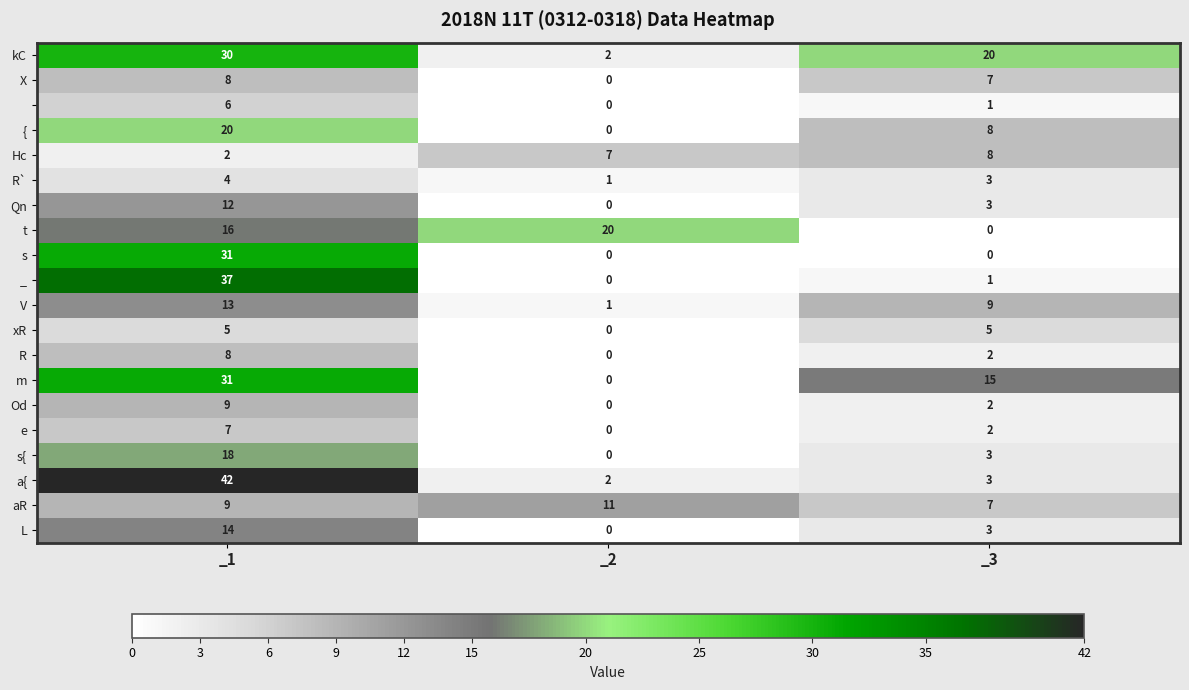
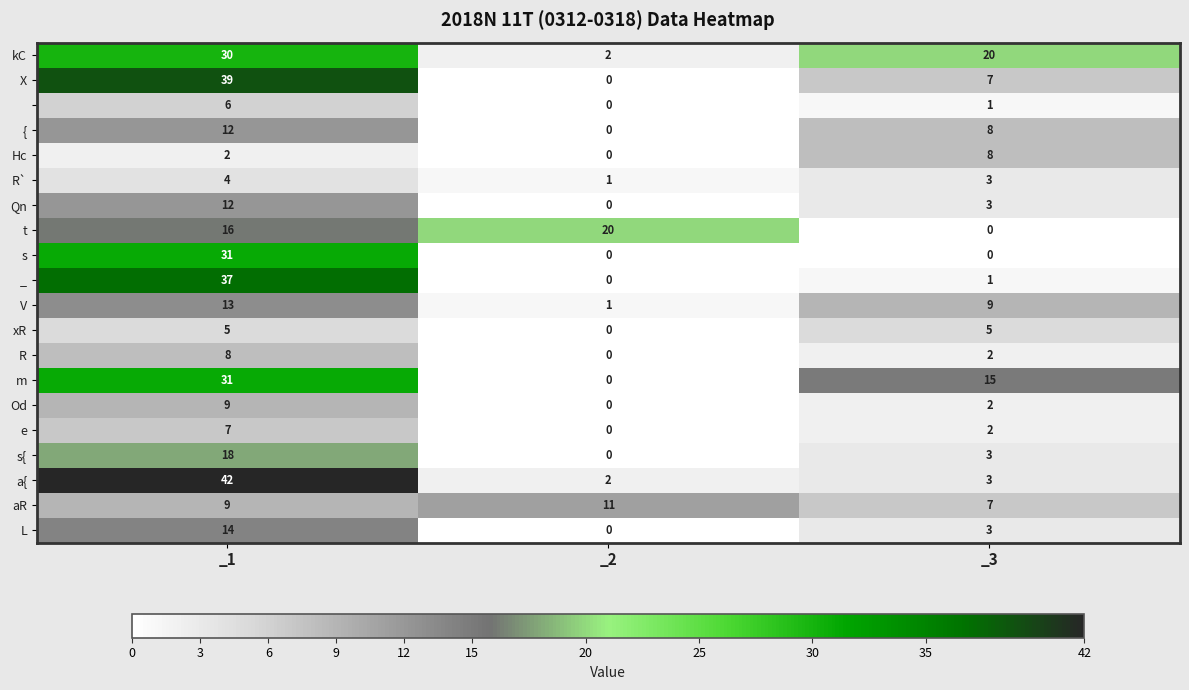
X, _1: 8 -> 39
{, _1: 20 -> 12
Hc, _2: 7 -> 0
